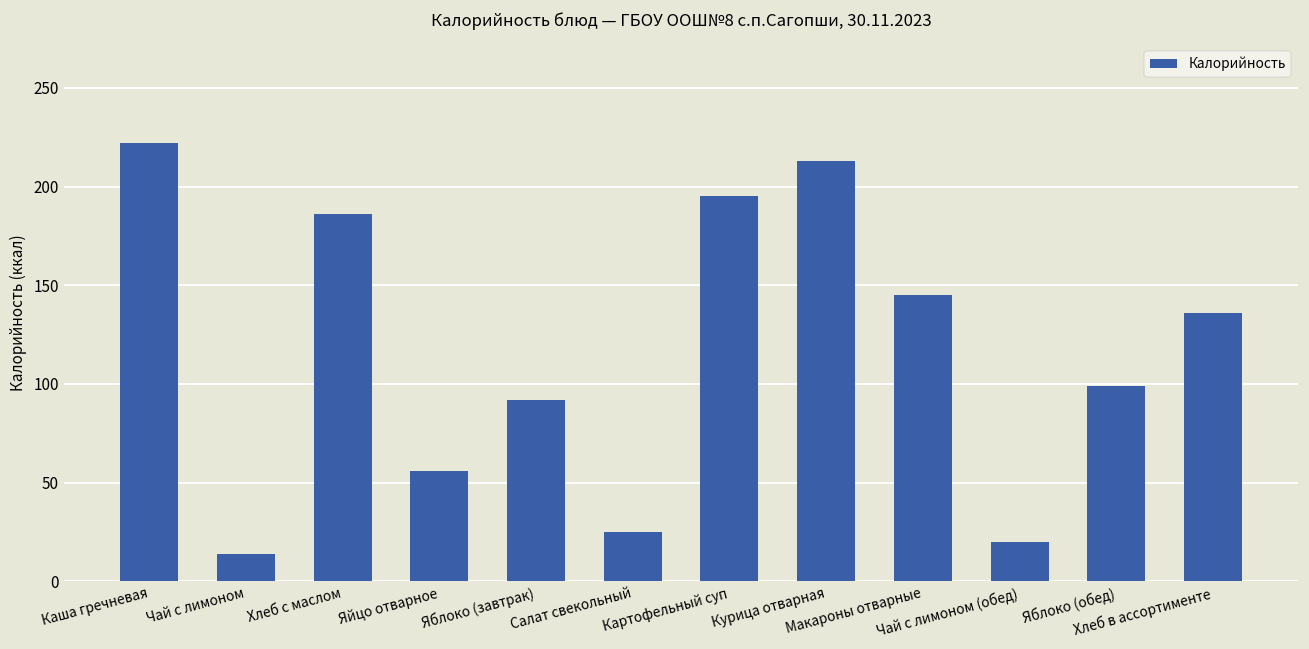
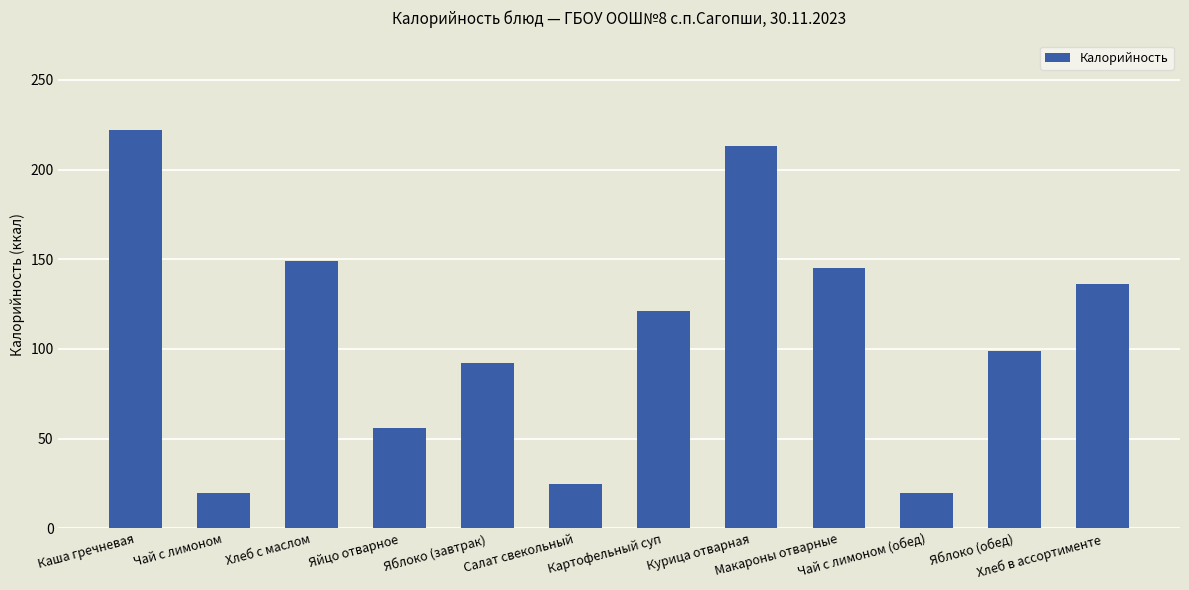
Чай с лимоном: 14 -> 20
Хлеб с маслом: 186 -> 149
Картофельный суп: 195 -> 121
